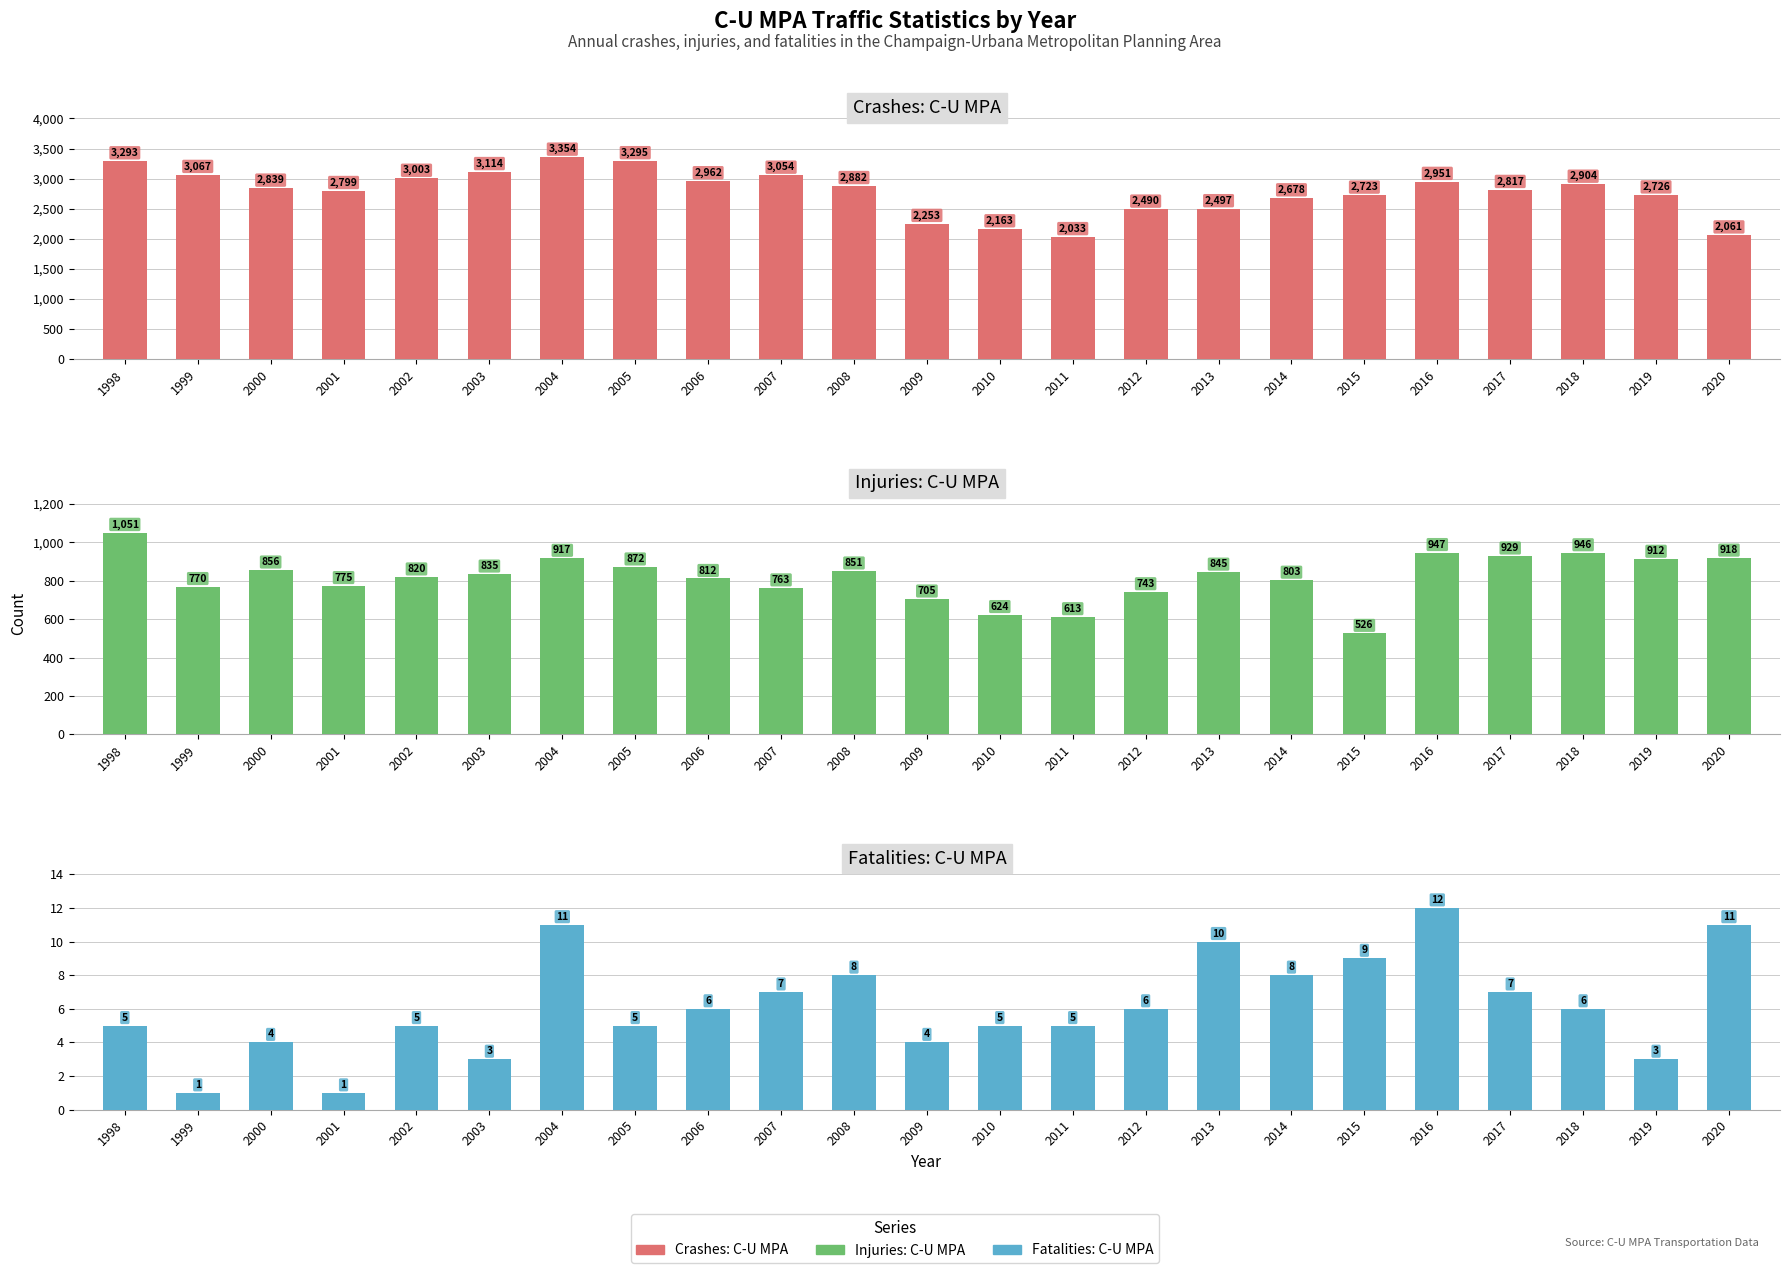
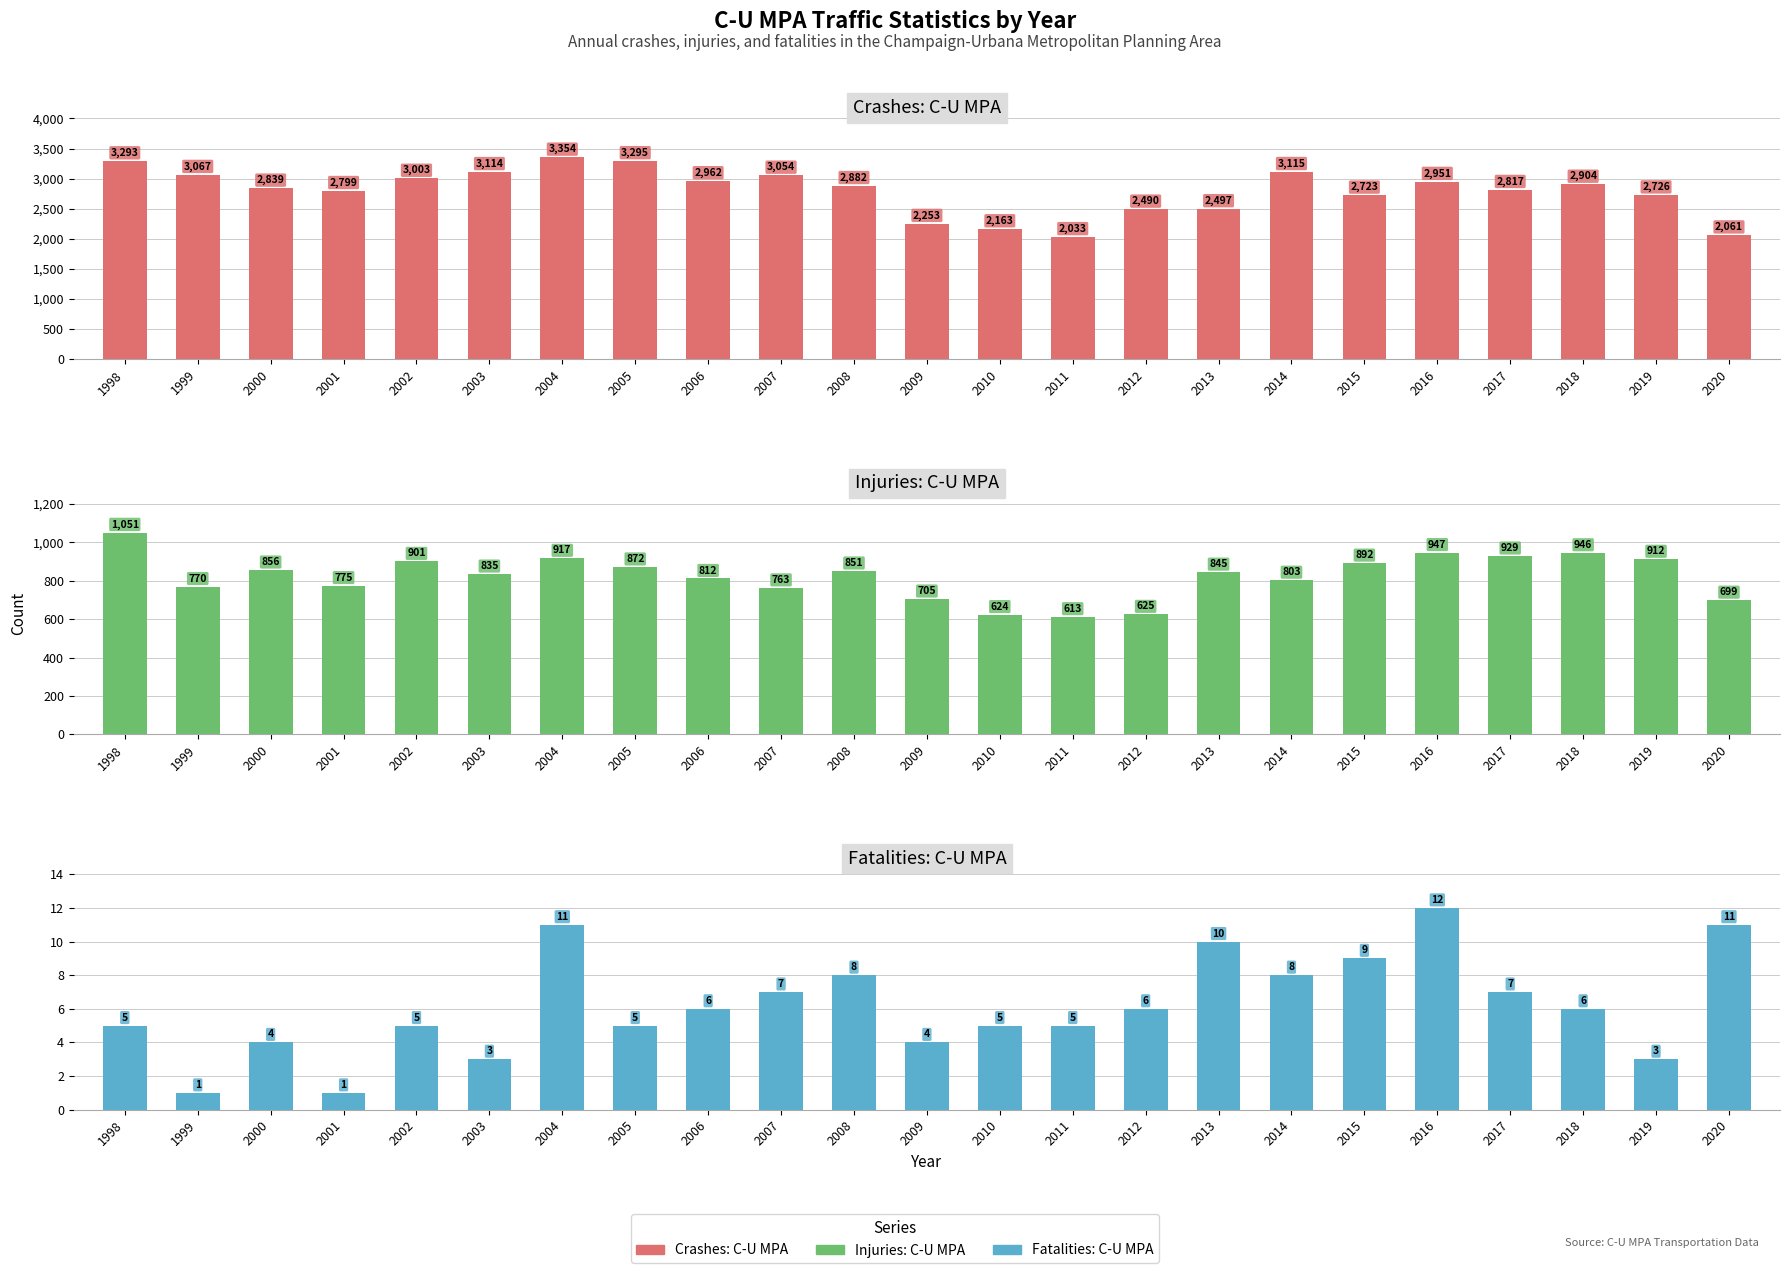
Crashes: C-U MPA, 2014: 2,678 -> 3,115
Injuries: C-U MPA, 2002: 820 -> 901
Injuries: C-U MPA, 2012: 743 -> 625
Injuries: C-U MPA, 2015: 526 -> 892
Injuries: C-U MPA, 2020: 918 -> 699
